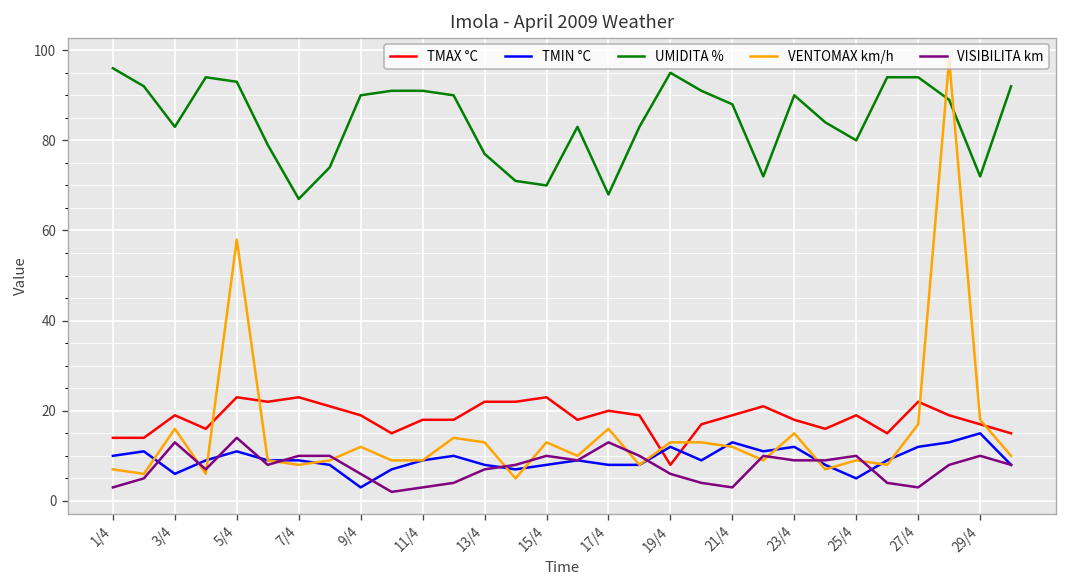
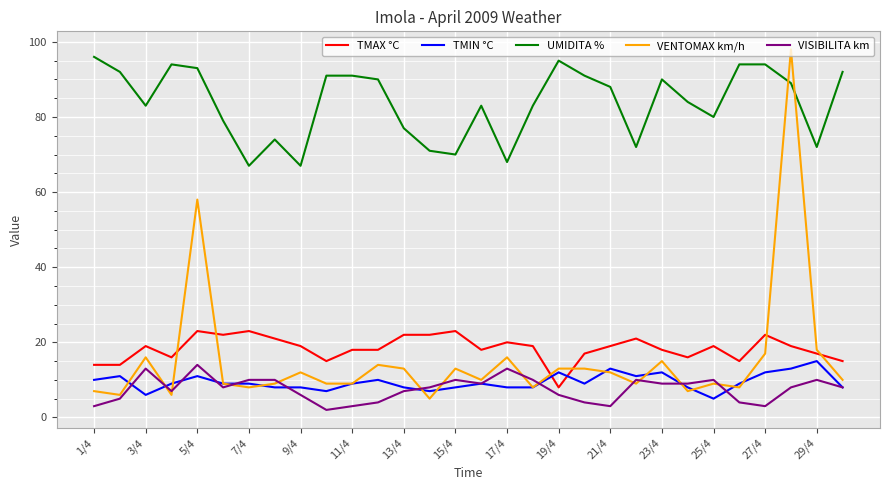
TMIN °C, 9/4: 3 -> 8
UMIDITA %, 9/4: 90 -> 67
